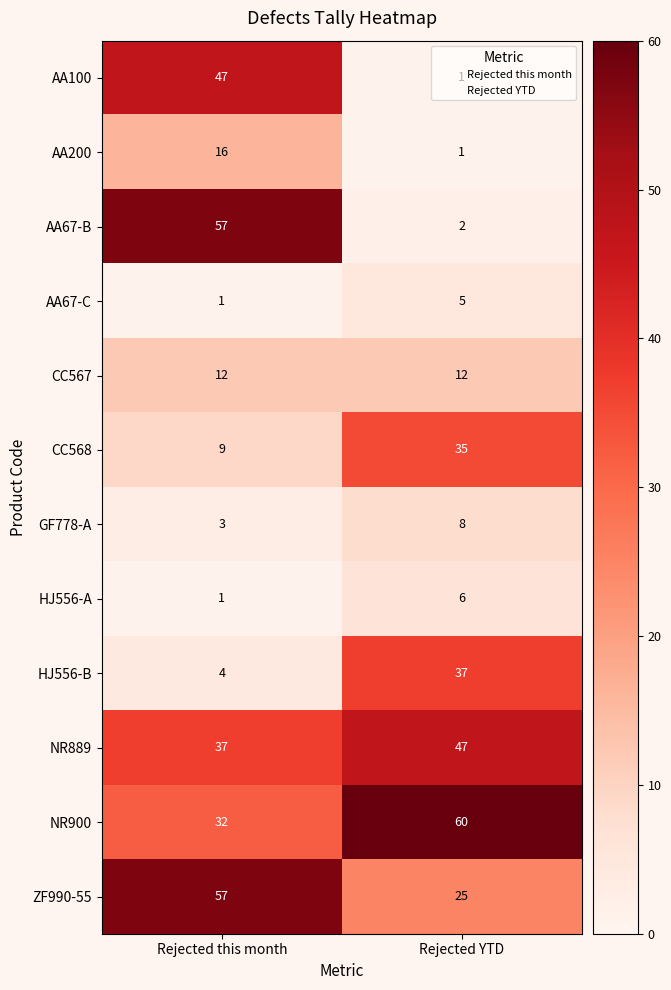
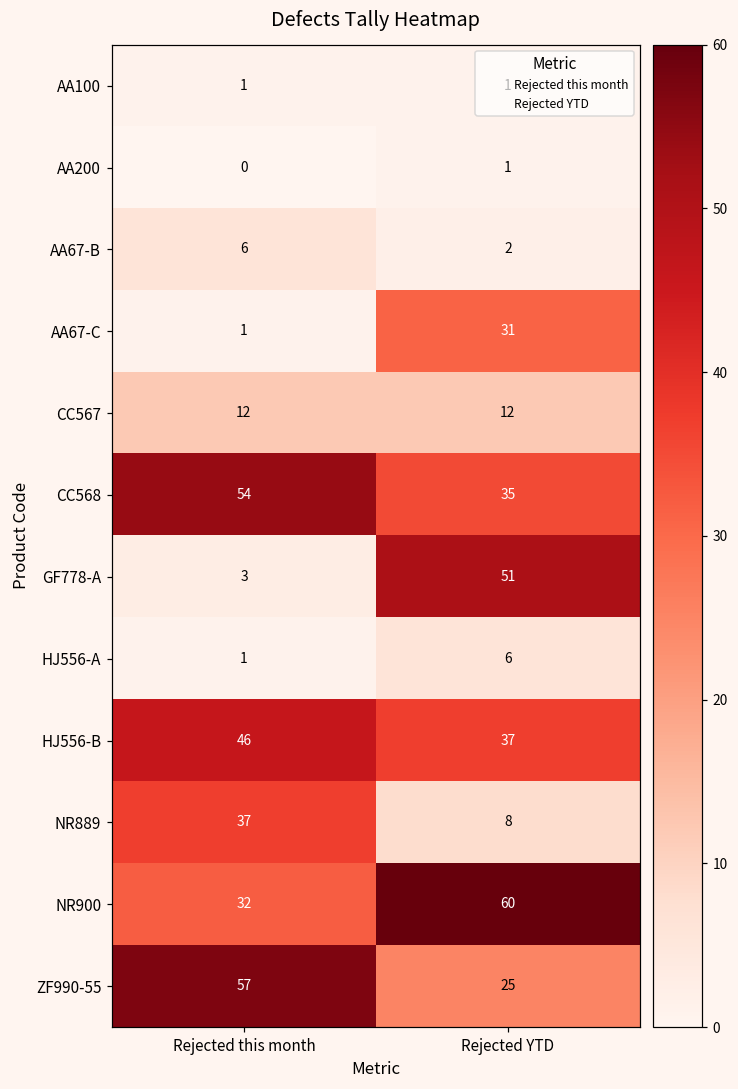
AA100, Rejected this month: 47 -> 1
AA200, Rejected this month: 16 -> 0
AA67-B, Rejected this month: 57 -> 6
AA67-C, Rejected YTD: 5 -> 31
CC568, Rejected this month: 9 -> 54
GF778-A, Rejected YTD: 8 -> 51
HJ556-B, Rejected this month: 4 -> 46
NR889, Rejected YTD: 47 -> 8
